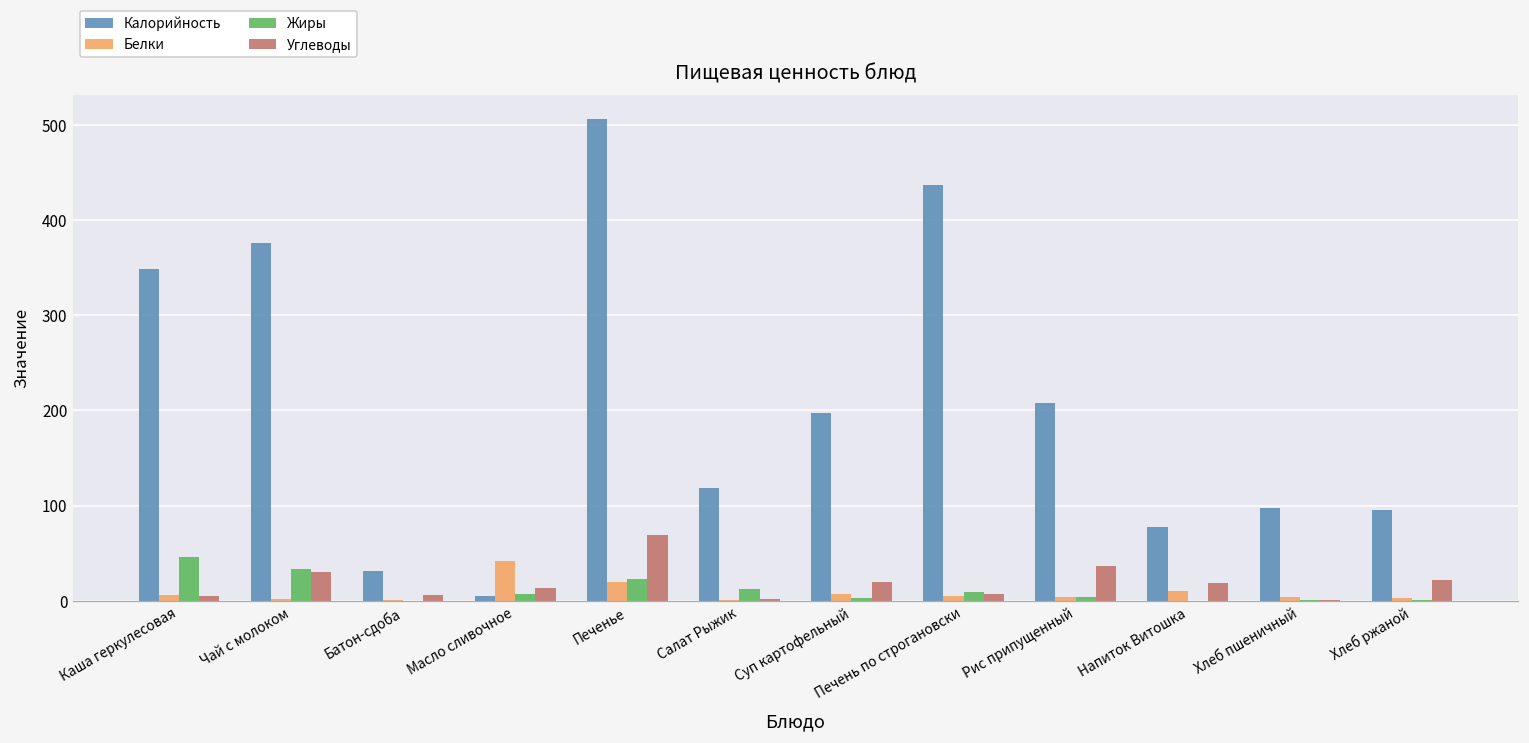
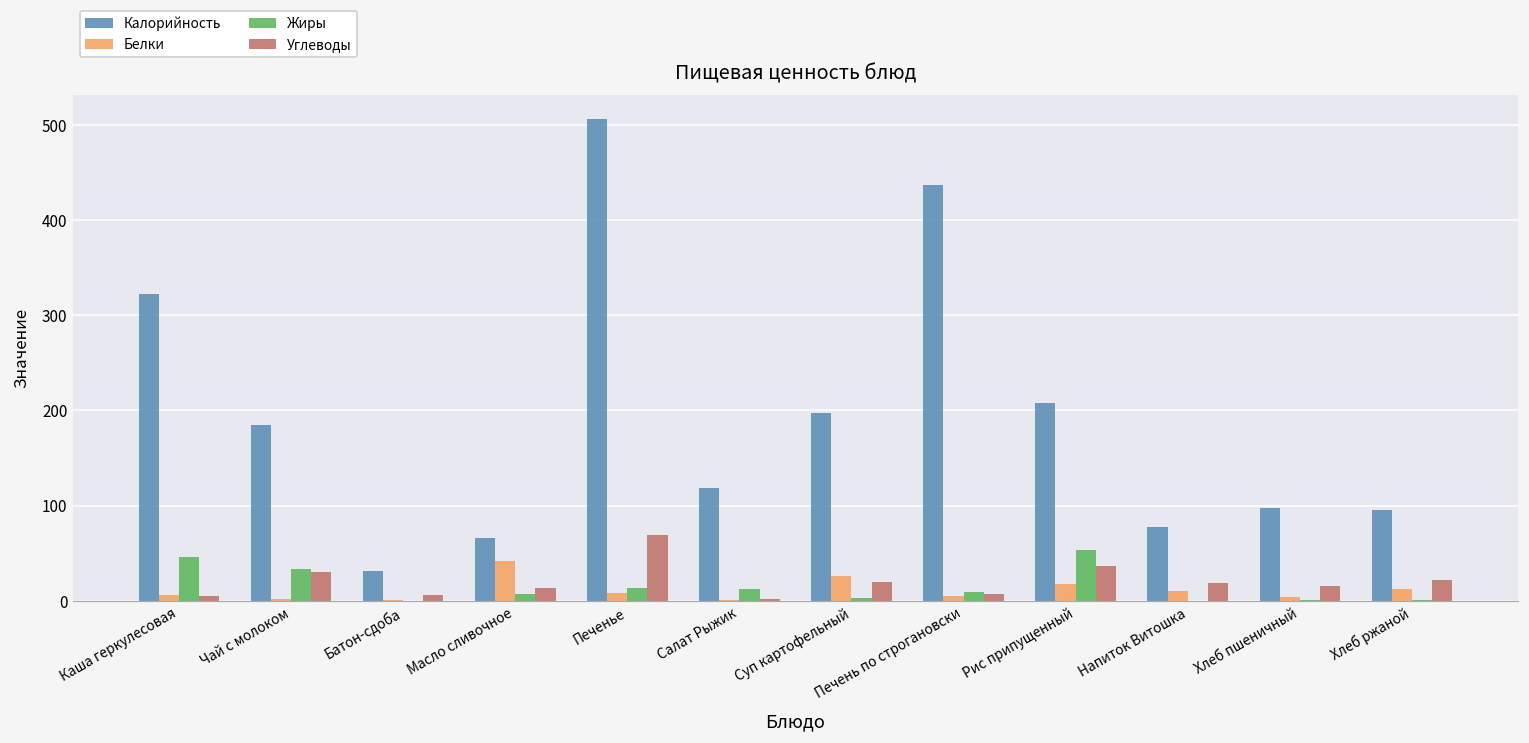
Калорийность, Каша геркулесовая: 350 -> 320
Калорийность, Чай с молоком: 380 -> 180
Калорийность, Масло сливочное: 10 -> 70
Белки, Печенье: 20 -> 10
Жиры, Печенье: 20 -> 10
Белки, Суп картофельный: 10 -> 30
Белки, Рис припущенный: 0 -> 20
Жиры, Рис припущенный: 0 -> 50
Углеводы, Хлеб пшеничный: 0 -> 20
Белки, Хлеб ржаной: 0 -> 10
